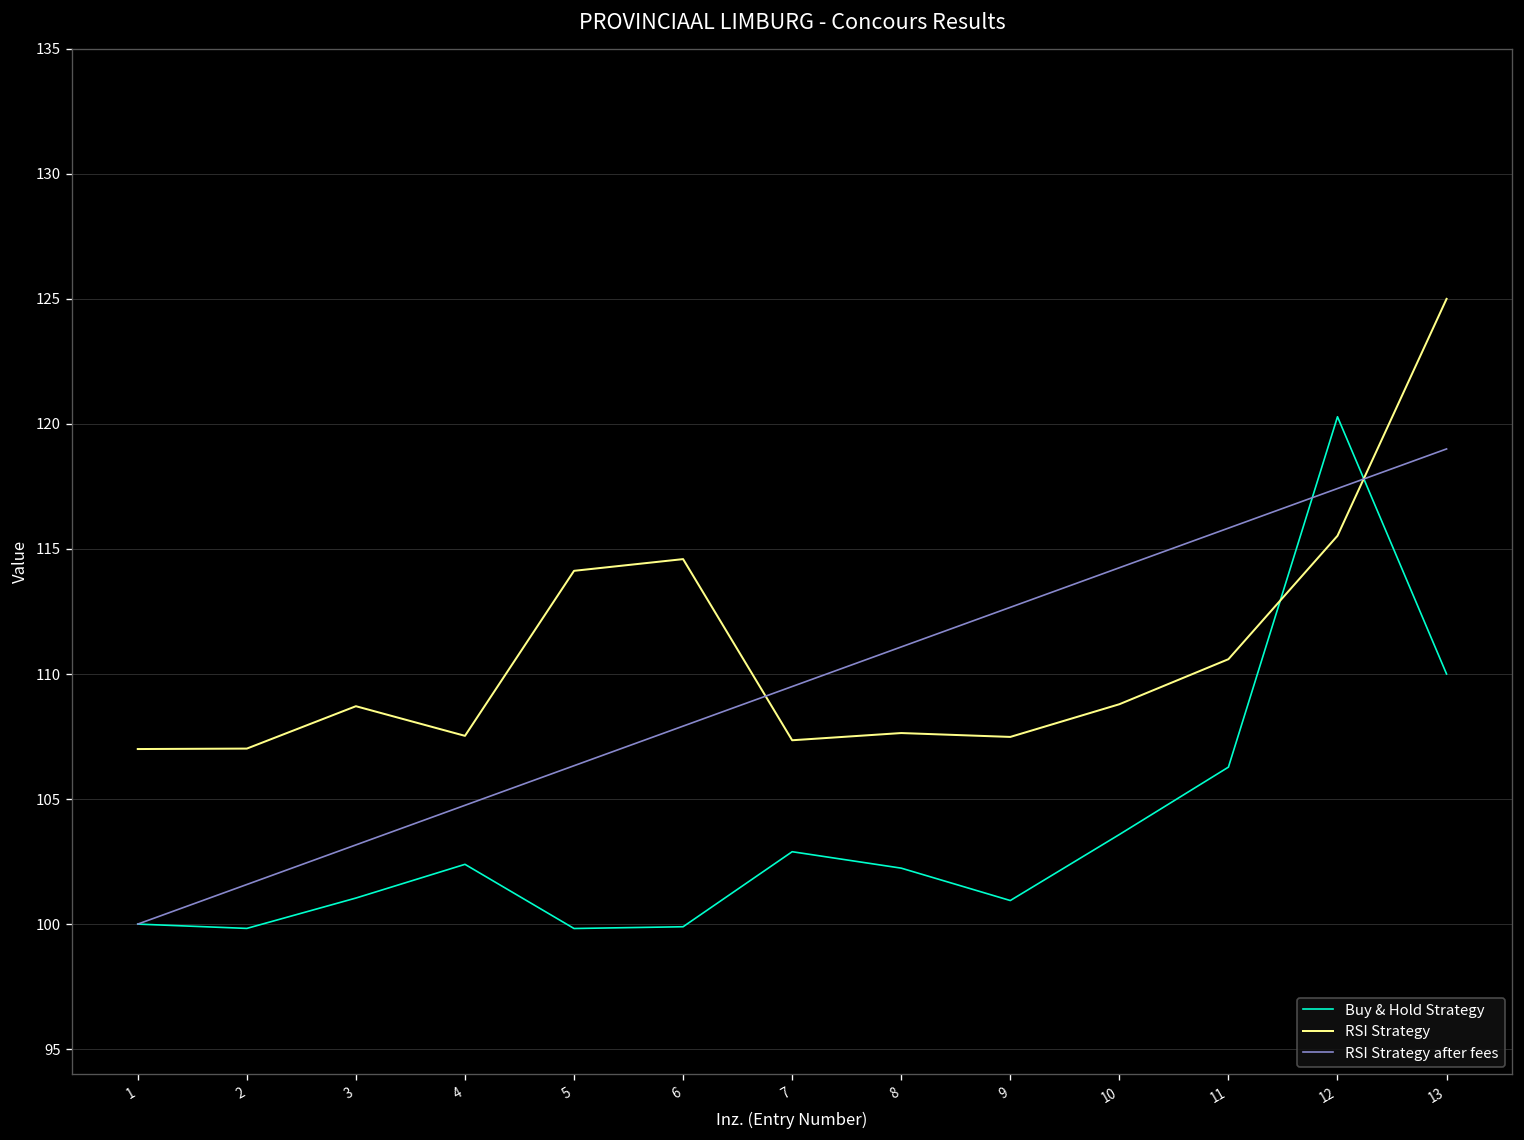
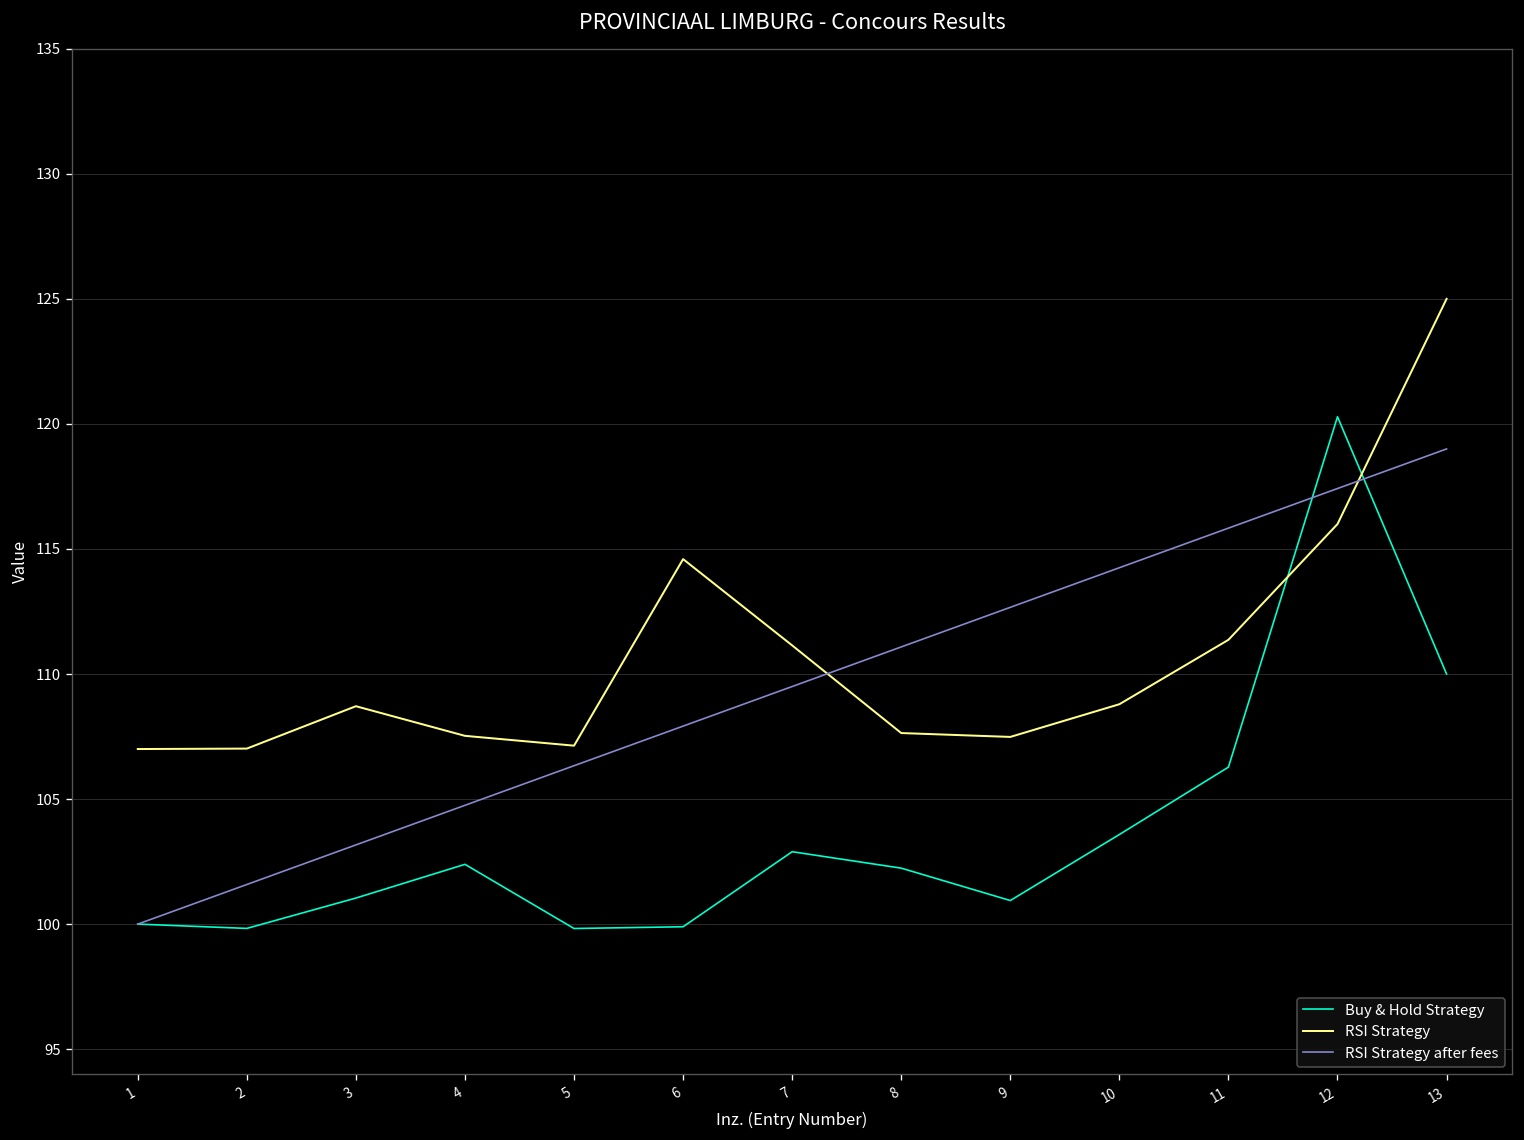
RSI Strategy, 5: 114.1 -> 107.1
RSI Strategy, 7: 107.4 -> 111.1
RSI Strategy, 11: 110.6 -> 111.4
RSI Strategy, 12: 115.5 -> 116.0
